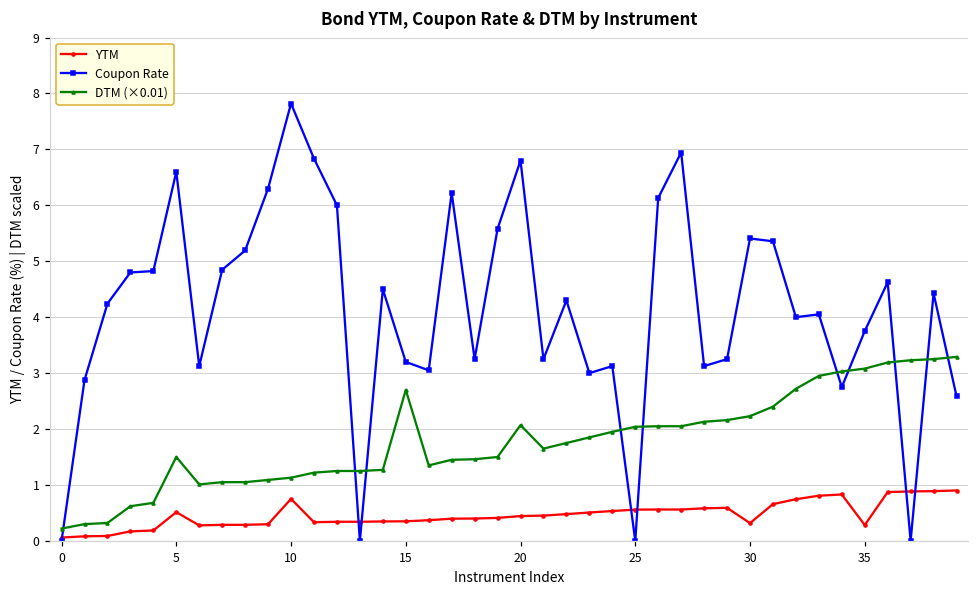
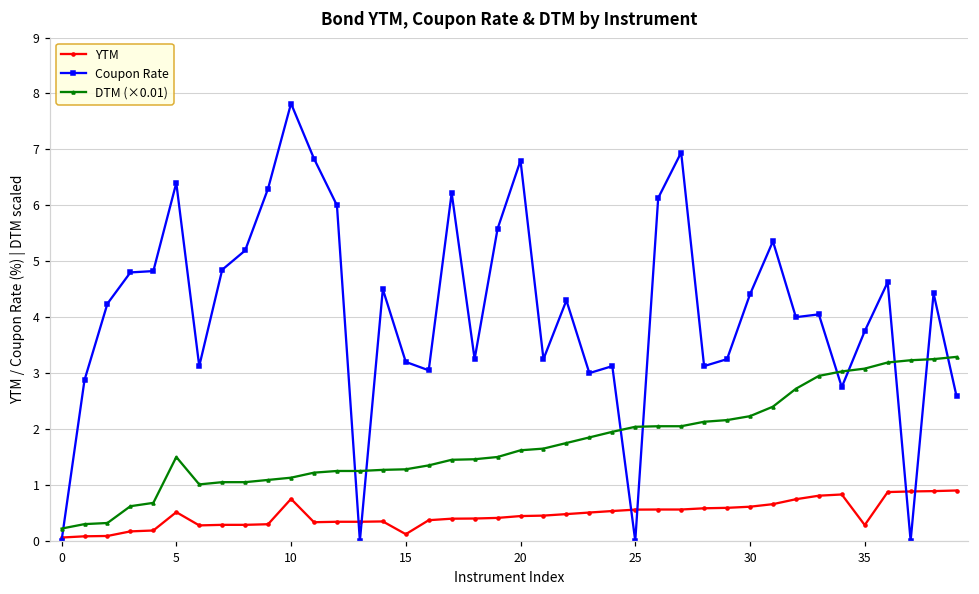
Coupon Rate, 5: 6.6 -> 6.4
YTM, 15: 0.4 -> 0.1
DTM (×0.01), 15: 2.7 -> 1.3
DTM (×0.01), 20: 2.1 -> 1.6
YTM, 30: 0.3 -> 0.6
Coupon Rate, 30: 5.4 -> 4.4
